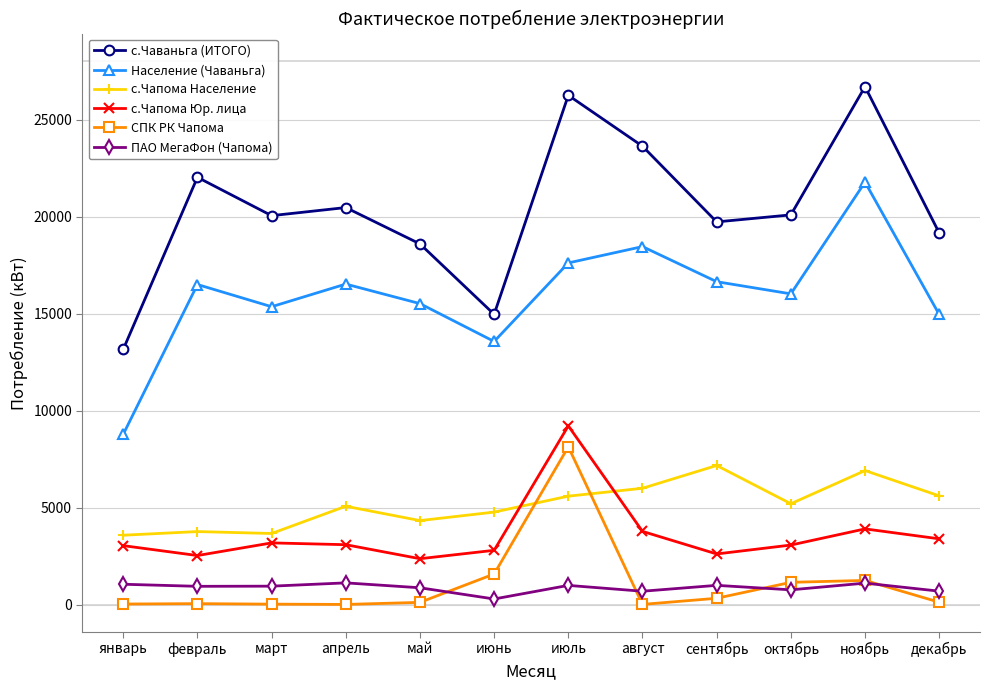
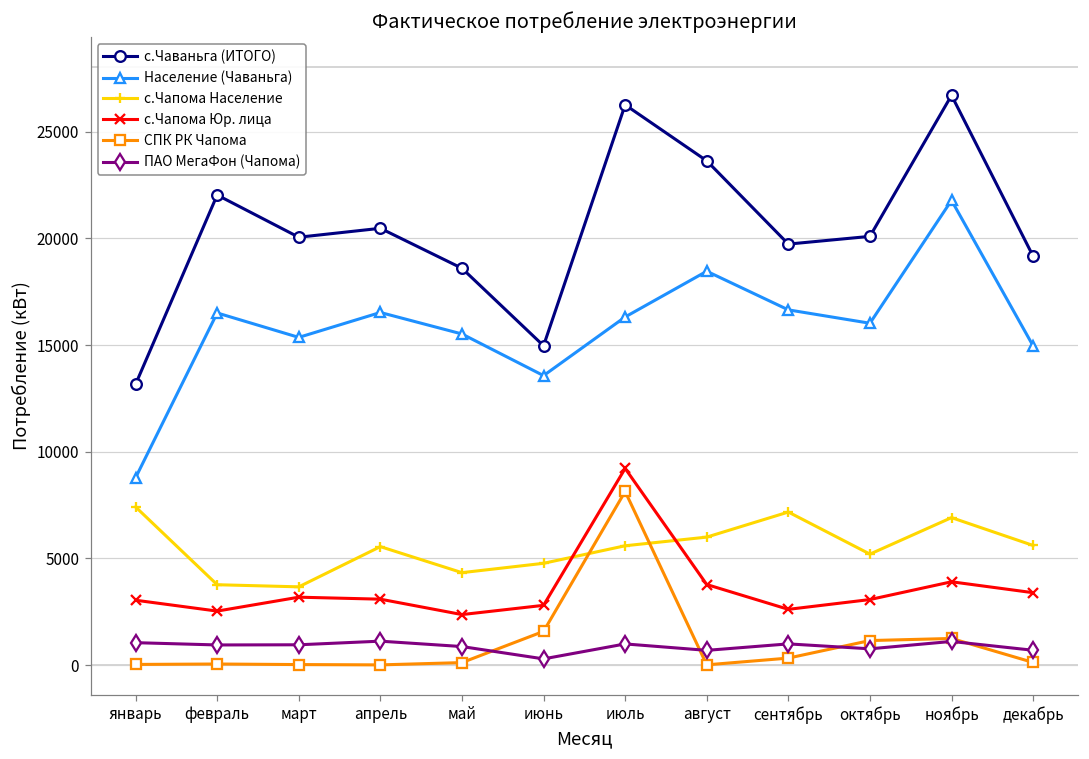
с.Чапома Население, январь: 3600 -> 7400
с.Чапома Население, апрель: 5100 -> 5600
Население (Чаваньга), июль: 17600 -> 16300
